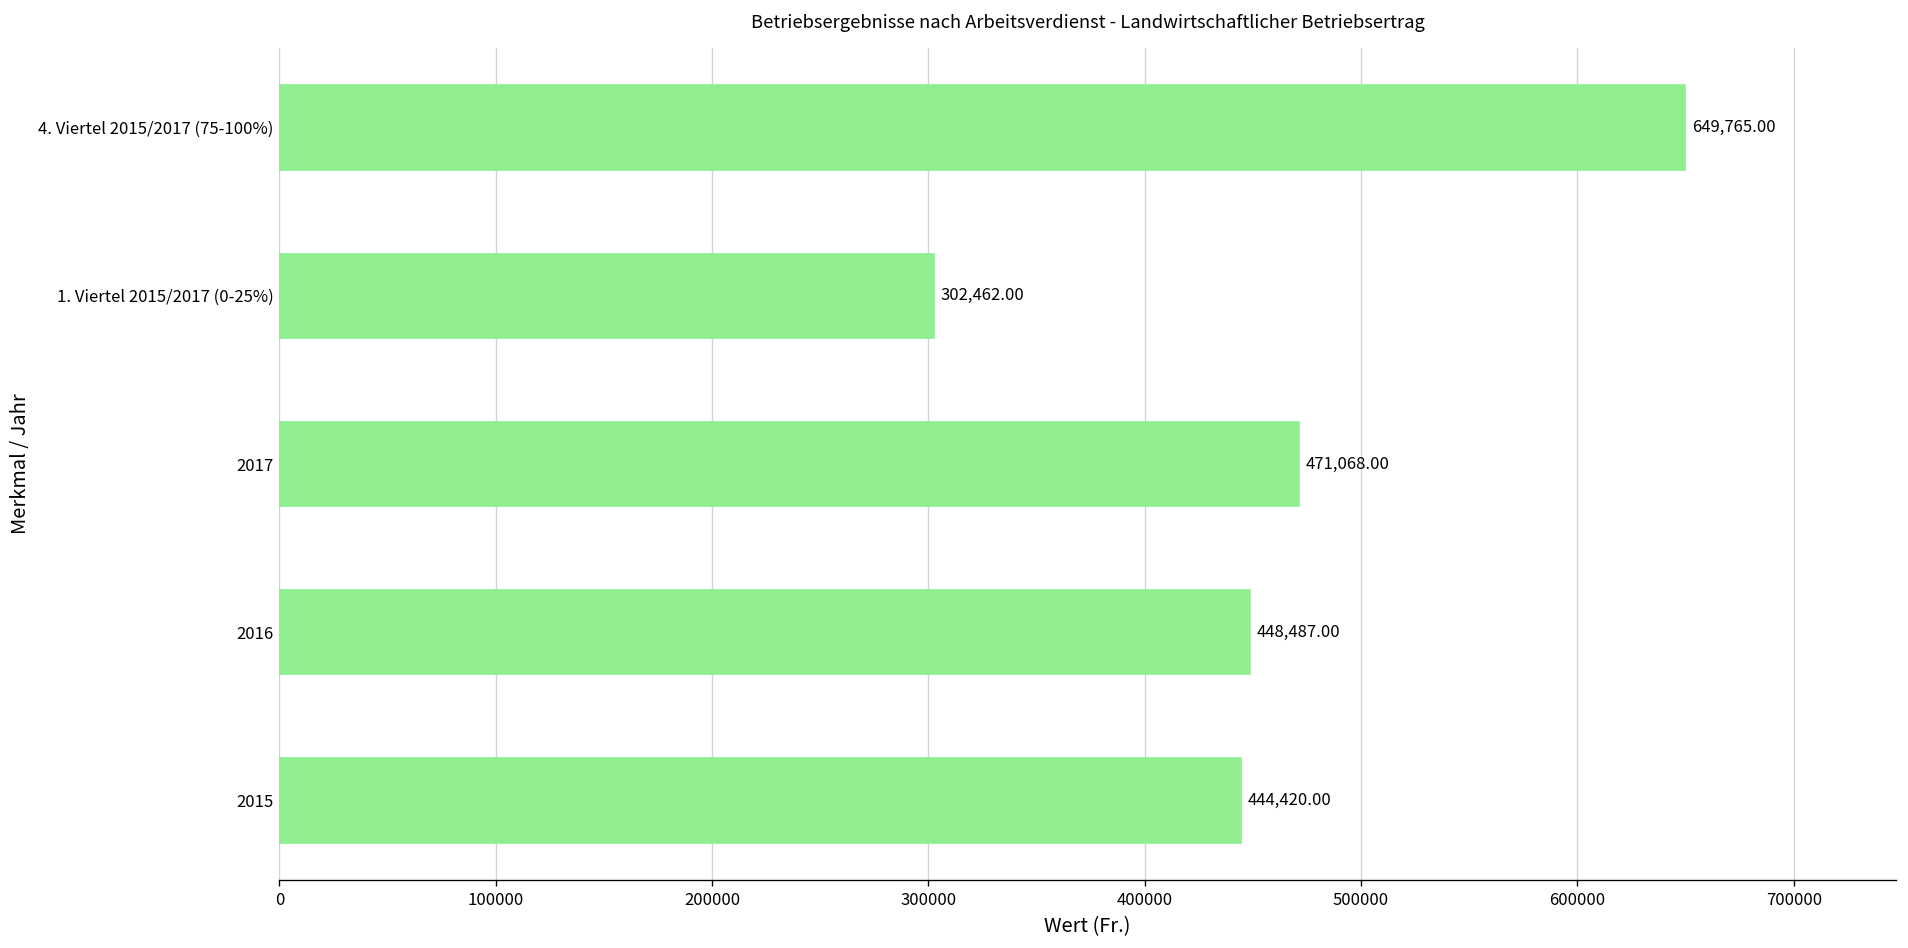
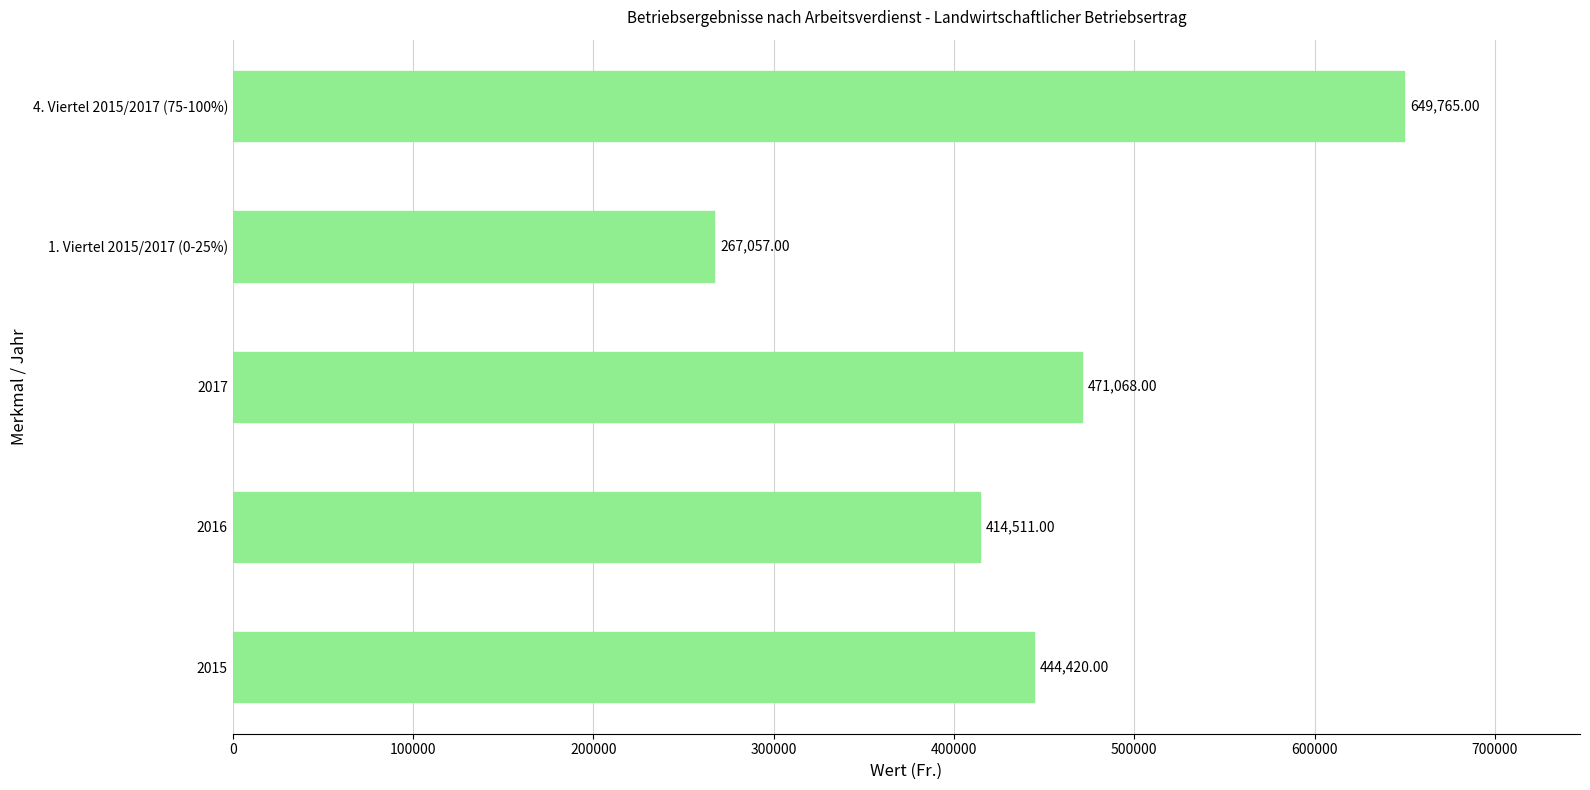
1. Viertel 2015/2017 (0-25%): 302,462.00 -> 267,057.00
2016: 448,487.00 -> 414,511.00
